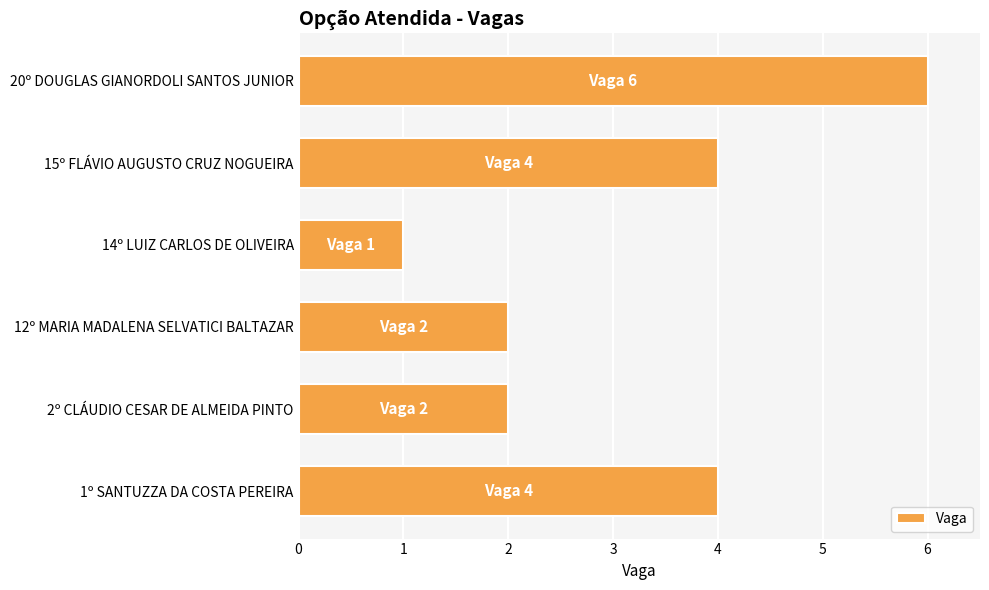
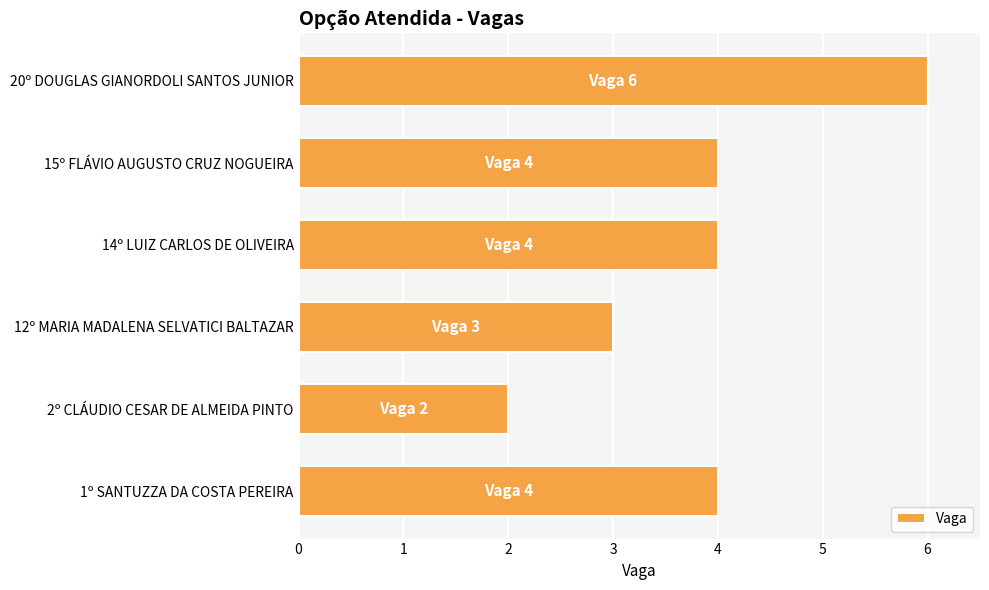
14º LUIZ CARLOS DE OLIVEIRA: 1 -> 4
12º MARIA MADALENA SELVATICI BALTAZAR: 2 -> 3
